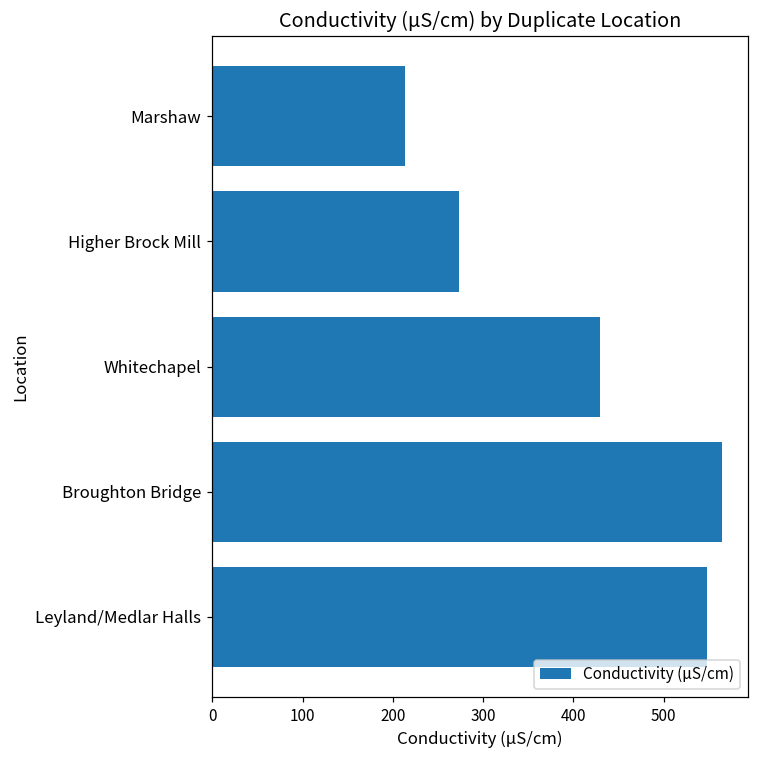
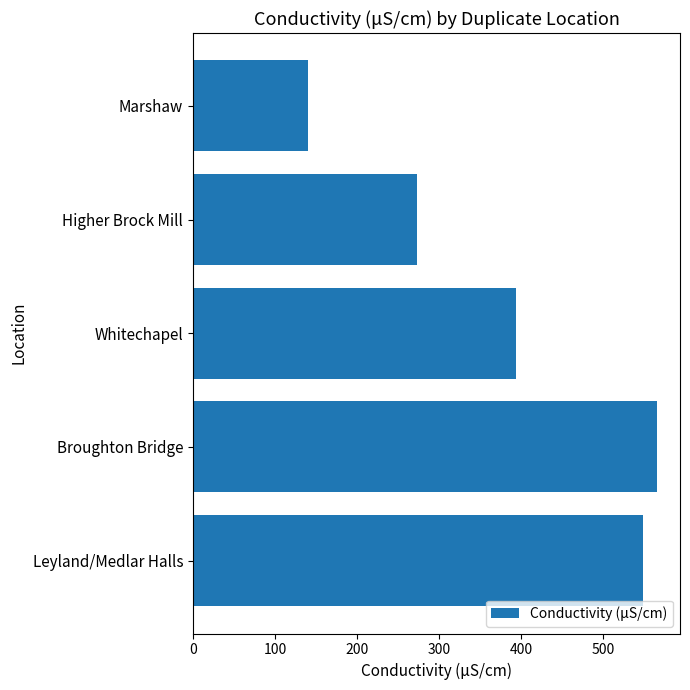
Marshaw: 210 -> 140
Whitechapel: 430 -> 390
